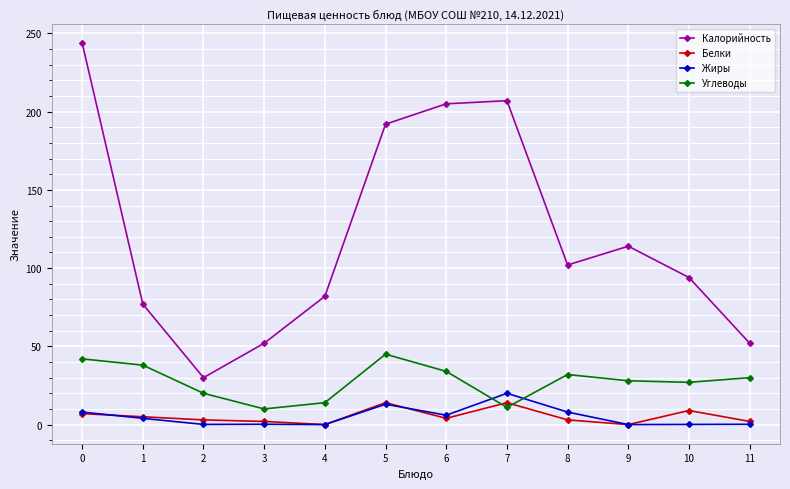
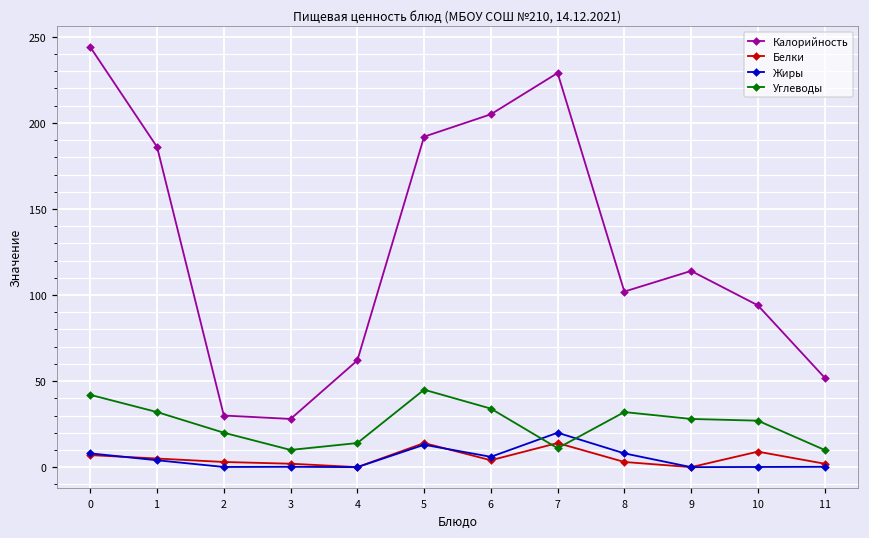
Калорийность, 1: 77 -> 186
Углеводы, 1: 38 -> 32
Калорийность, 3: 52 -> 28
Калорийность, 4: 82 -> 62
Калорийность, 7: 207 -> 229
Углеводы, 11: 30 -> 10
